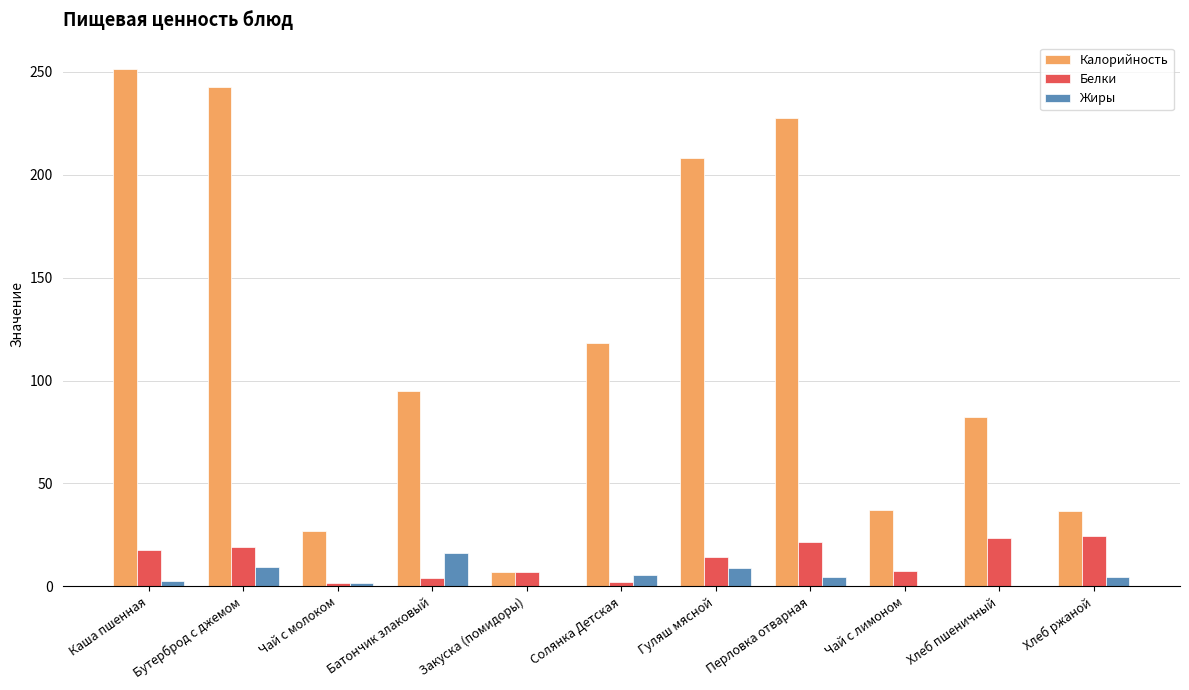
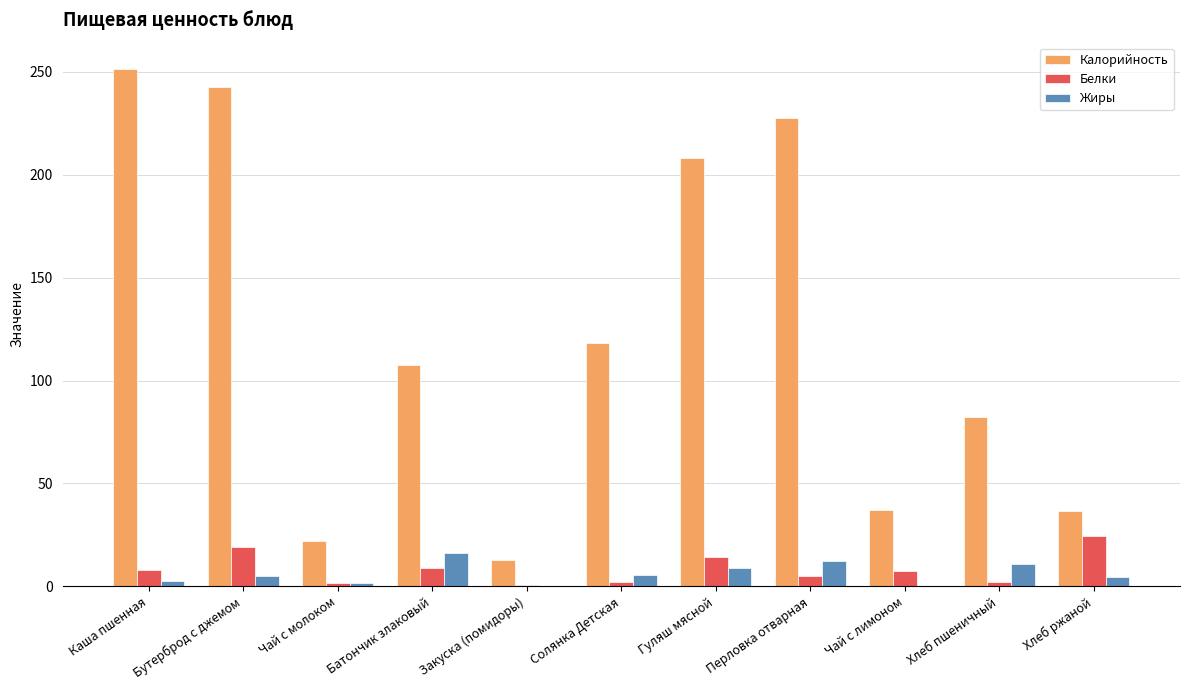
Белки, Каша пшенная: 18 -> 8
Жиры, Бутерброд с джемом: 9 -> 5
Калорийность, Чай с молоком: 27 -> 22
Калорийность, Батончик злаковый: 95 -> 108
Белки, Батончик злаковый: 4 -> 9
Калорийность, Закуска (помидоры): 7 -> 13
Белки, Закуска (помидоры): 7 -> 1
Белки, Перловка отварная: 22 -> 5
Жиры, Перловка отварная: 5 -> 12
Белки, Хлеб пшеничный: 24 -> 2
Жиры, Хлеб пшеничный: 0 -> 11
